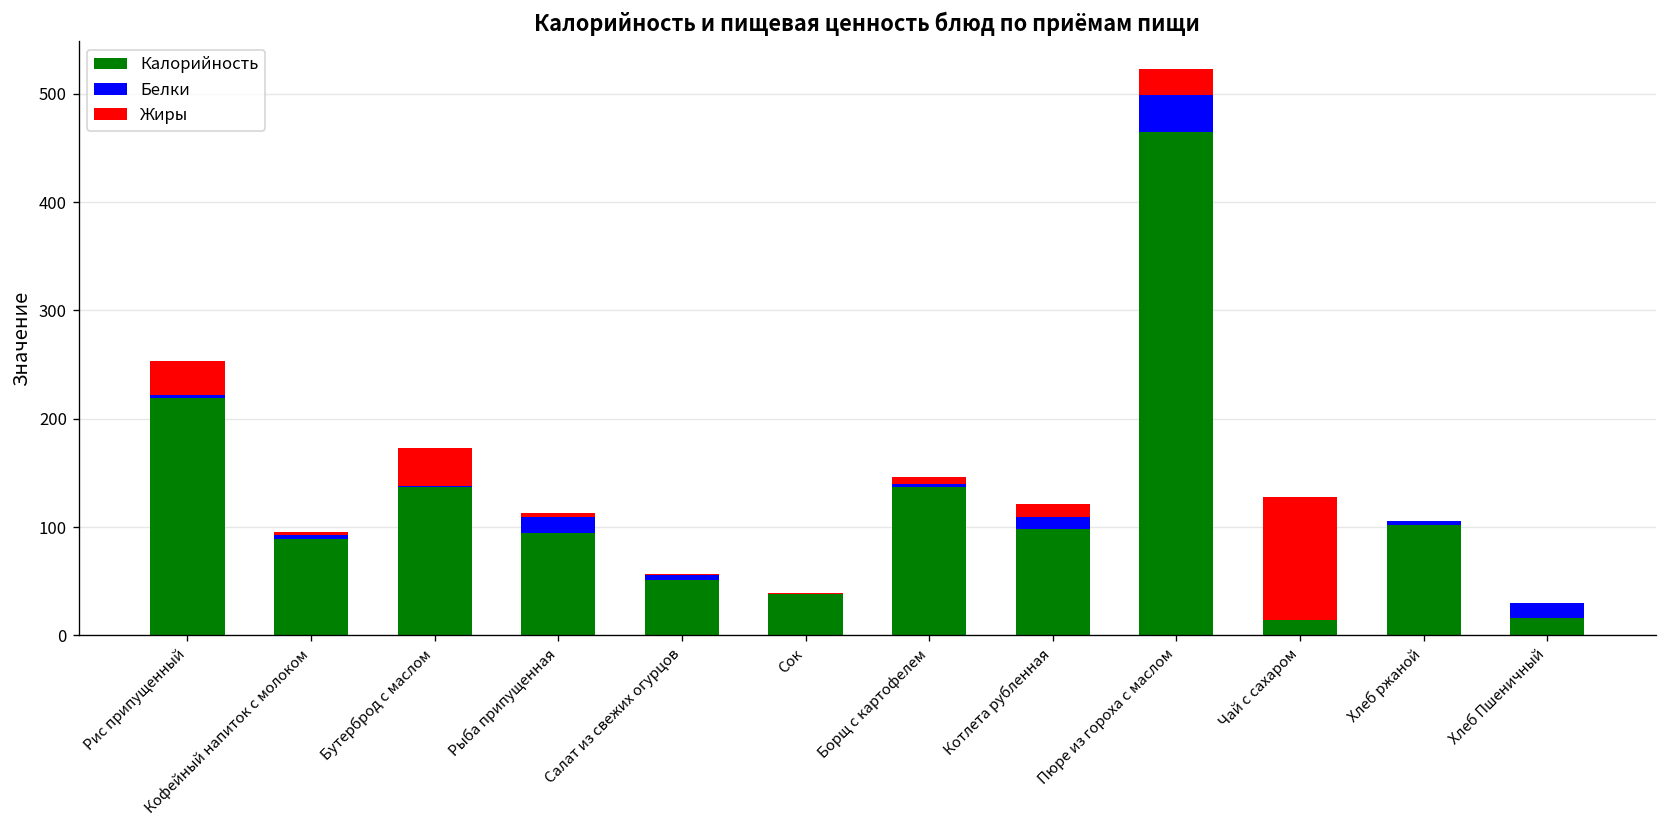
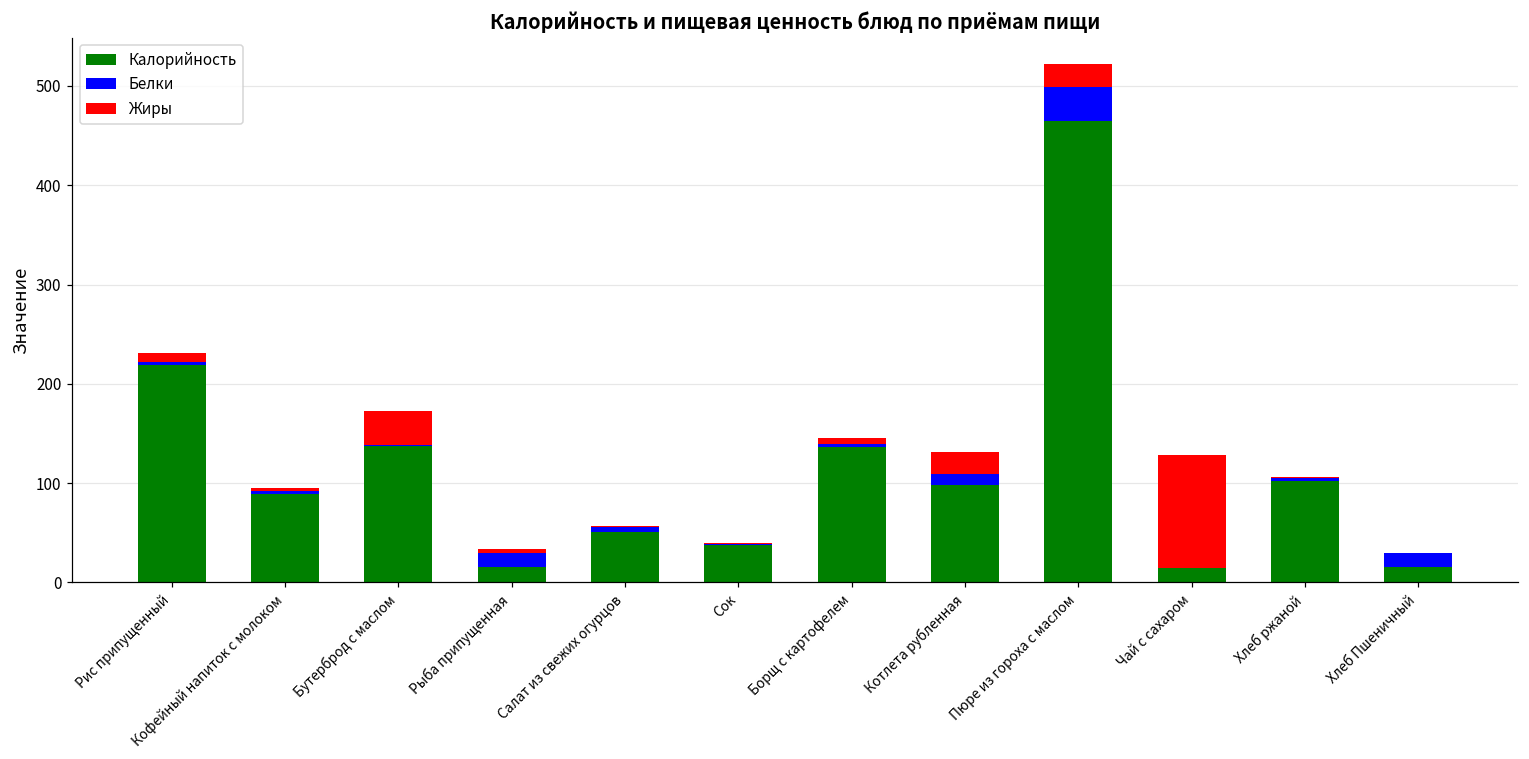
Жиры, Рис припущенный: 30 -> 10
Калорийность, Рыба припущенная: 90 -> 20
Жиры, Котлета рубленная: 10 -> 20
